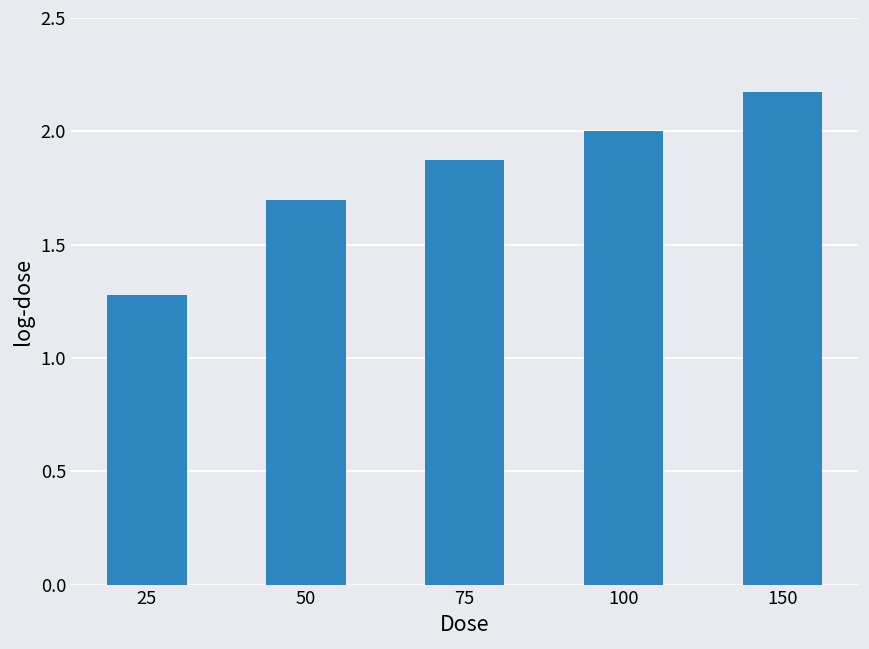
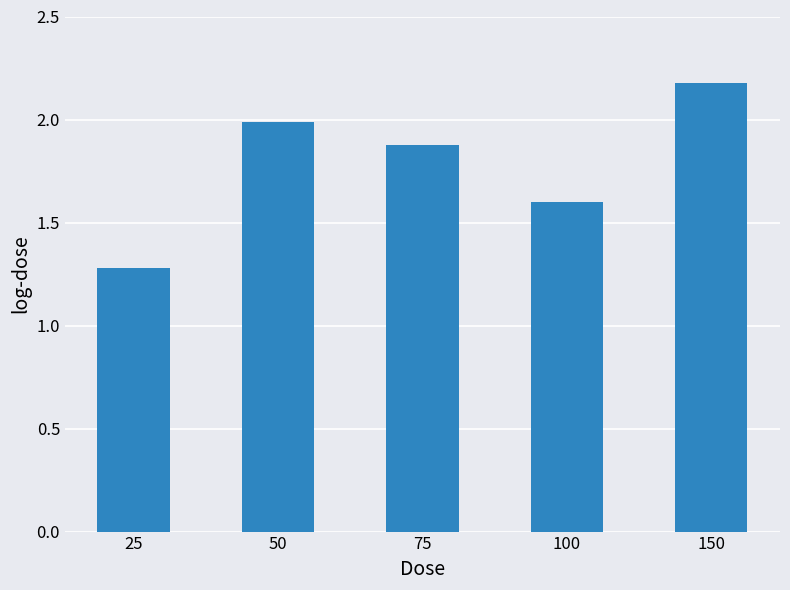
50: 1.70 -> 1.99
100: 2.0 -> 1.6
